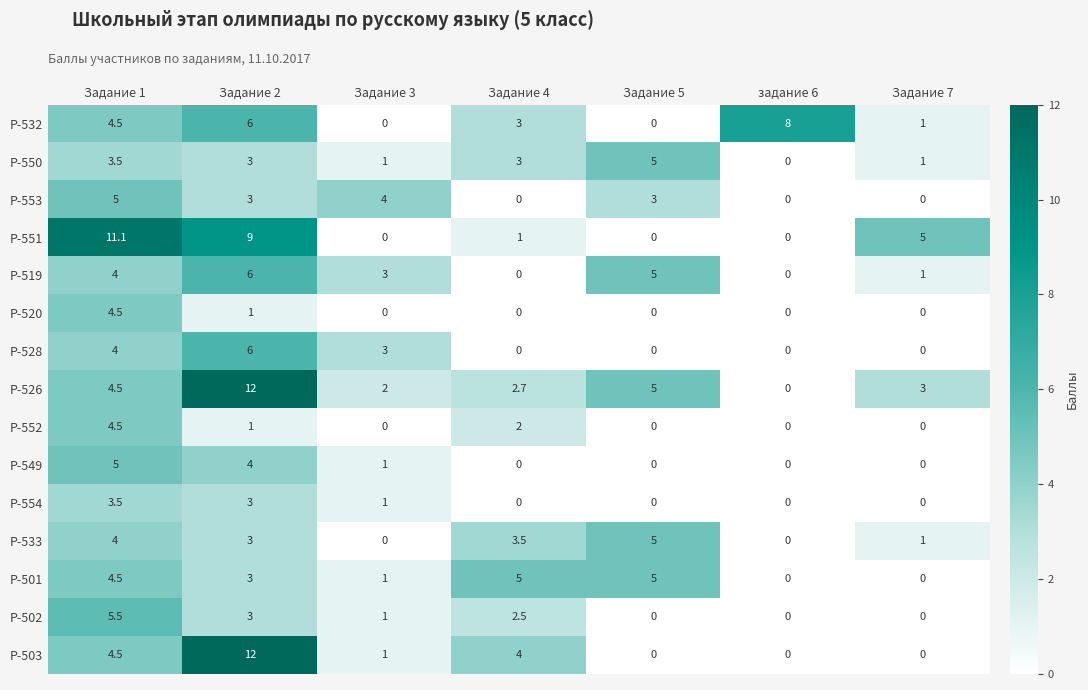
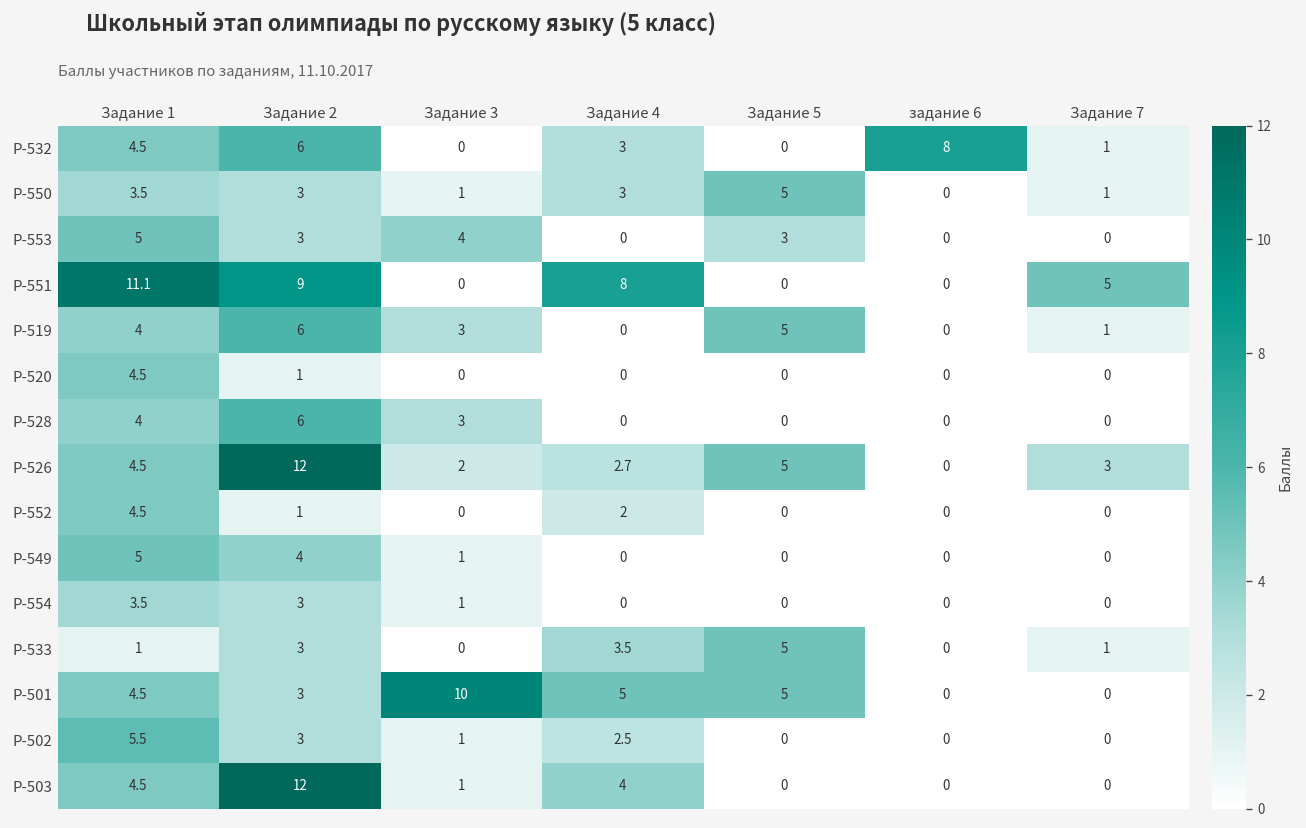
Р-551, Задание 4: 1 -> 8
Р-533, Задание 1: 4 -> 1
Р-501, Задание 3: 1 -> 10
